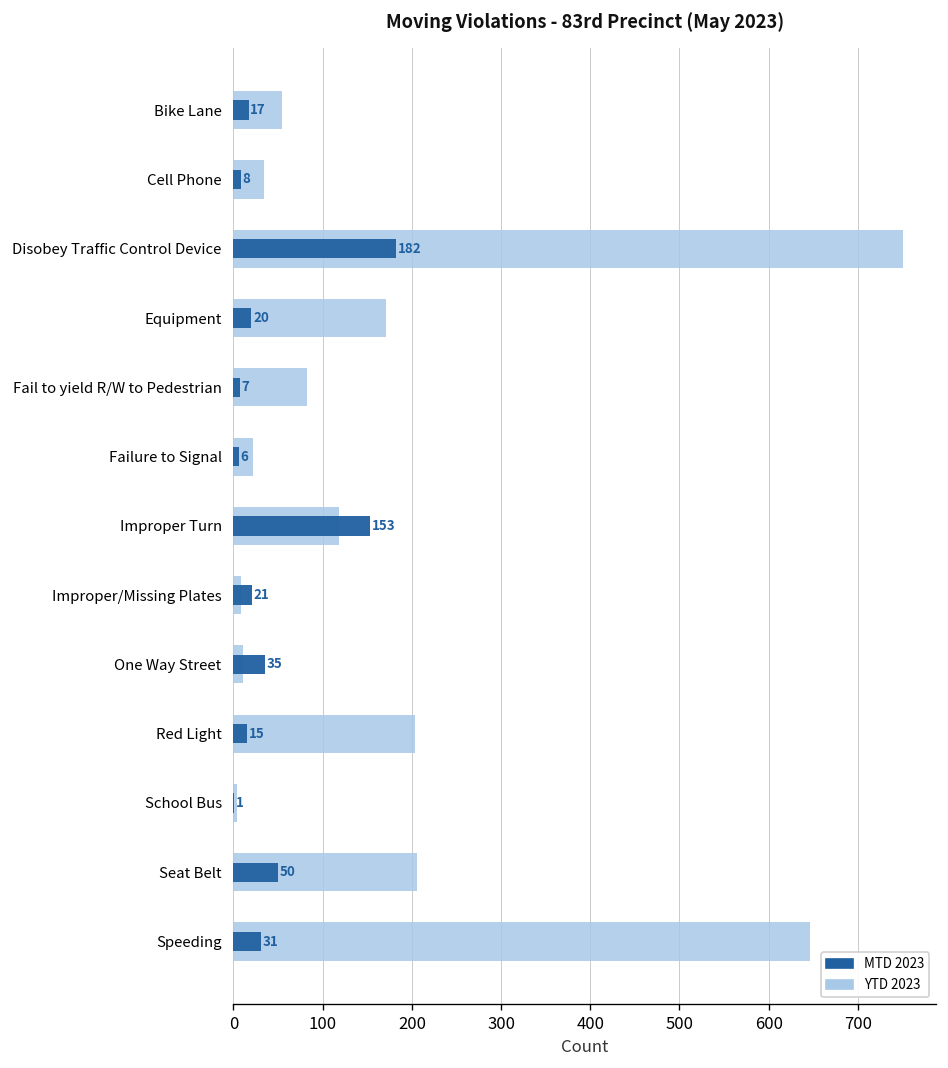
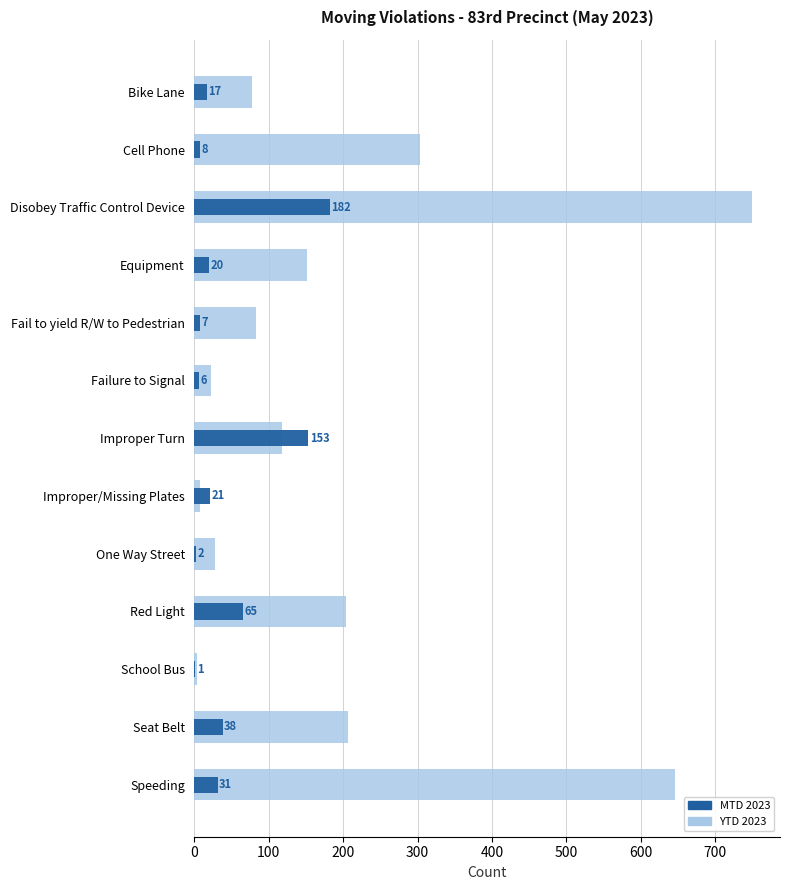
YTD 2023, Bike Lane: 60 -> 80
YTD 2023, Cell Phone: 30 -> 300
YTD 2023, Equipment: 170 -> 150
YTD 2023, One Way Street: 10 -> 30
MTD 2023, One Way Street: 35 -> 2
MTD 2023, Red Light: 15 -> 65
MTD 2023, Seat Belt: 50 -> 38
